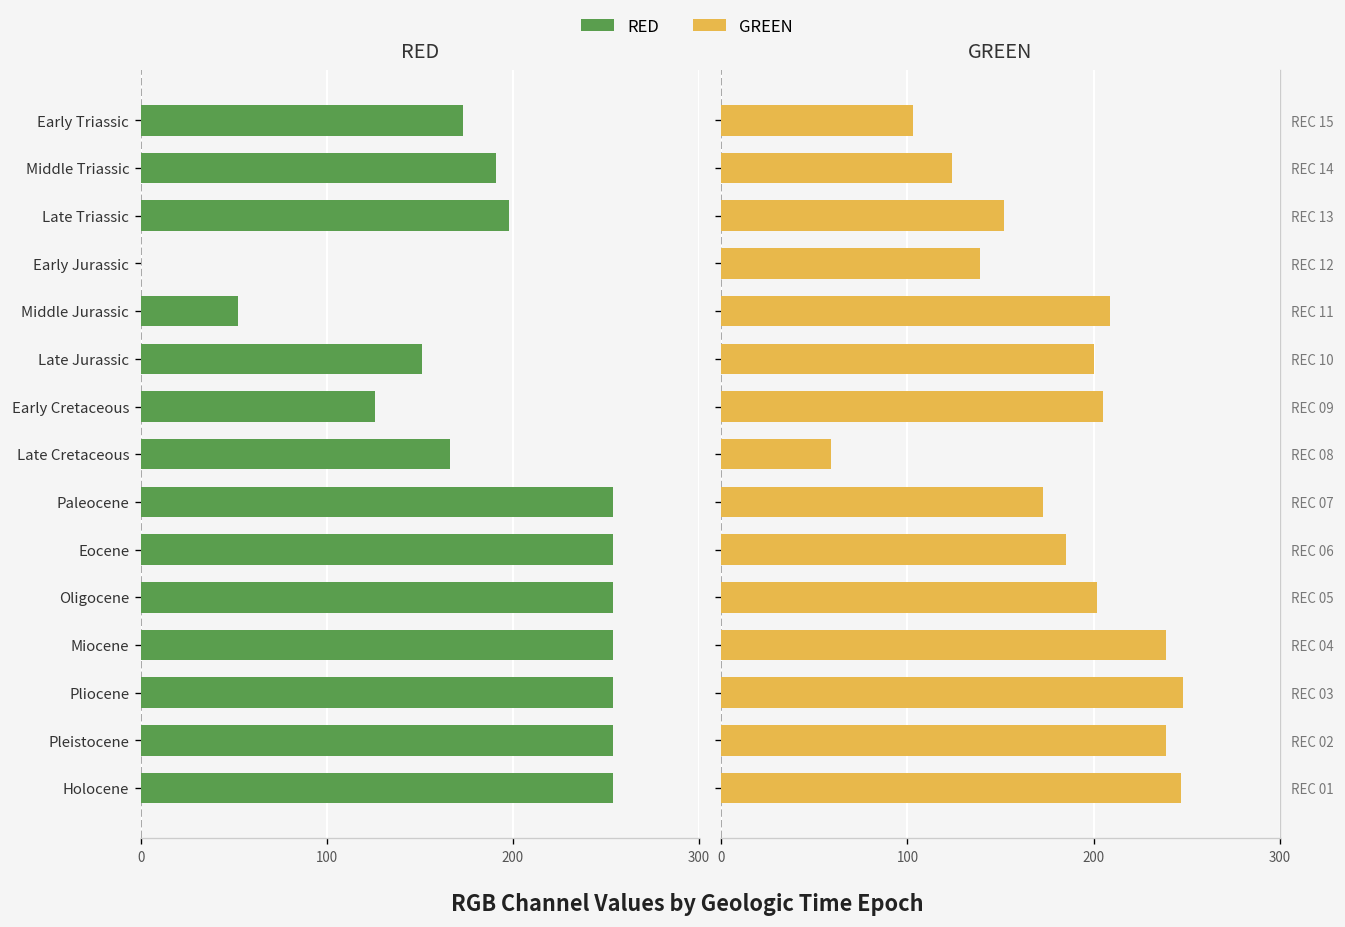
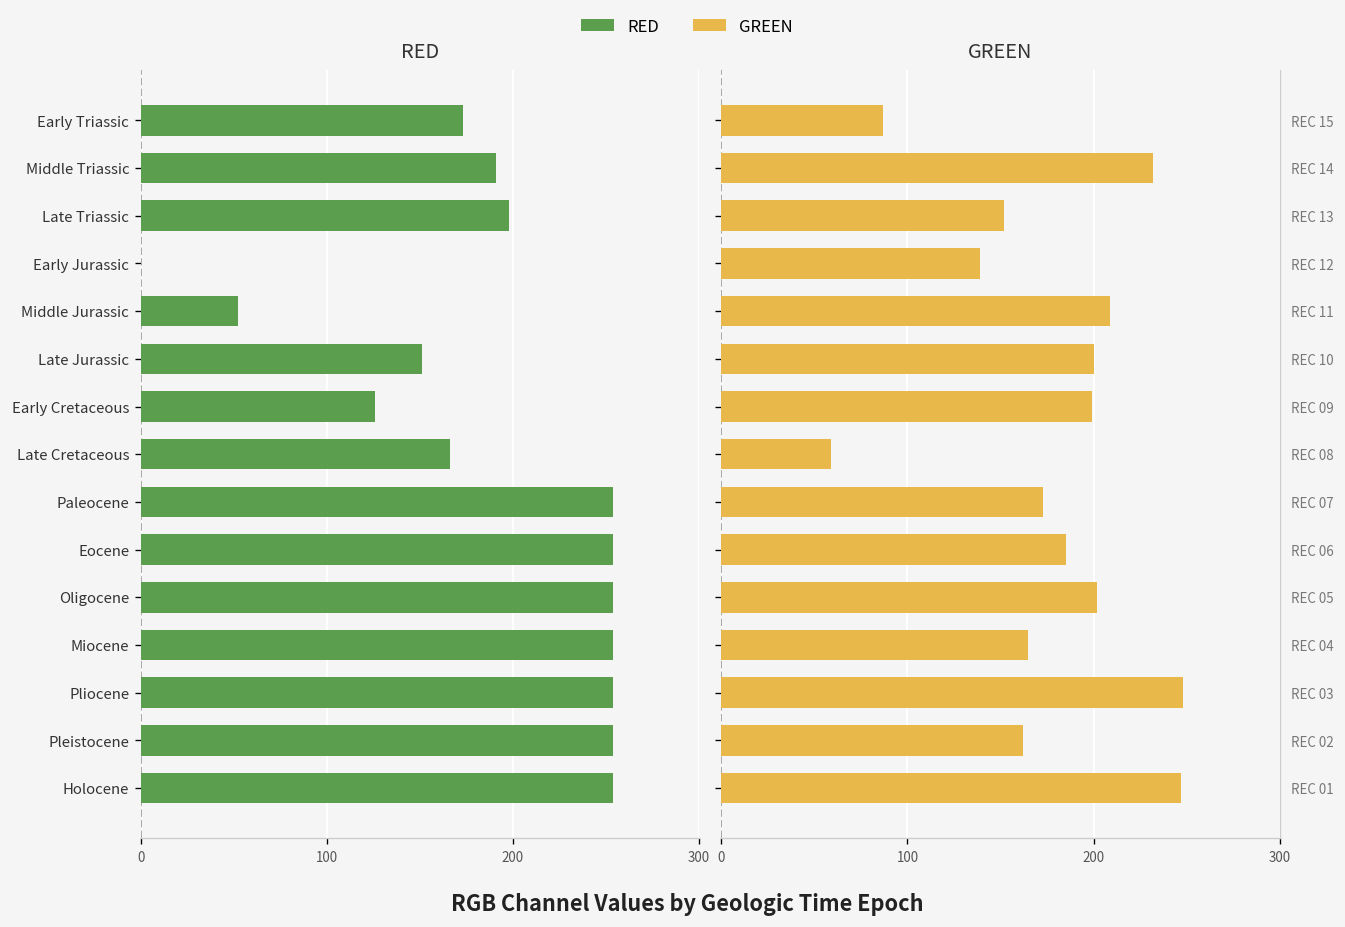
GREEN, REC 15: 103 -> 87
GREEN, REC 14: 124 -> 232
GREEN, REC 09: 205 -> 199
GREEN, REC 04: 239 -> 165
GREEN, REC 02: 239 -> 162
